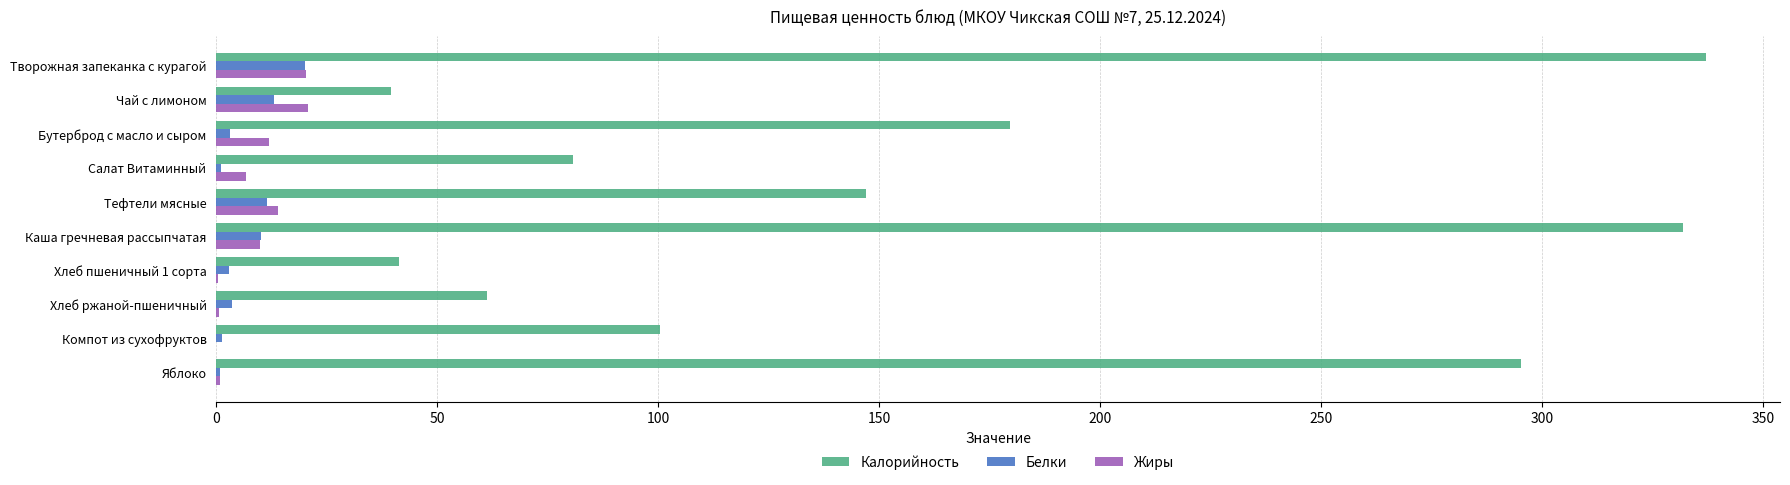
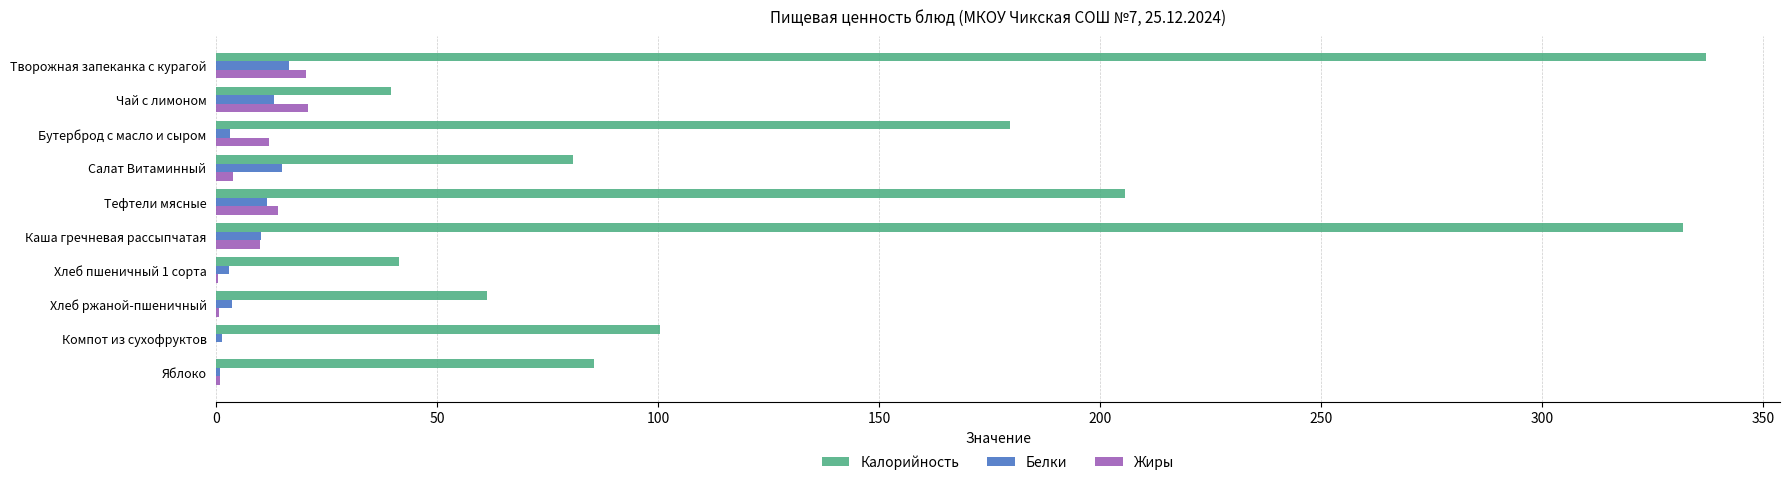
Белки, Творожная запеканка с курагой: 20 -> 17
Белки, Салат Витаминный: 1 -> 15
Жиры, Салат Витаминный: 7 -> 4
Калорийность, Тефтели мясные: 147 -> 206
Калорийность, Яблоко: 295 -> 86
